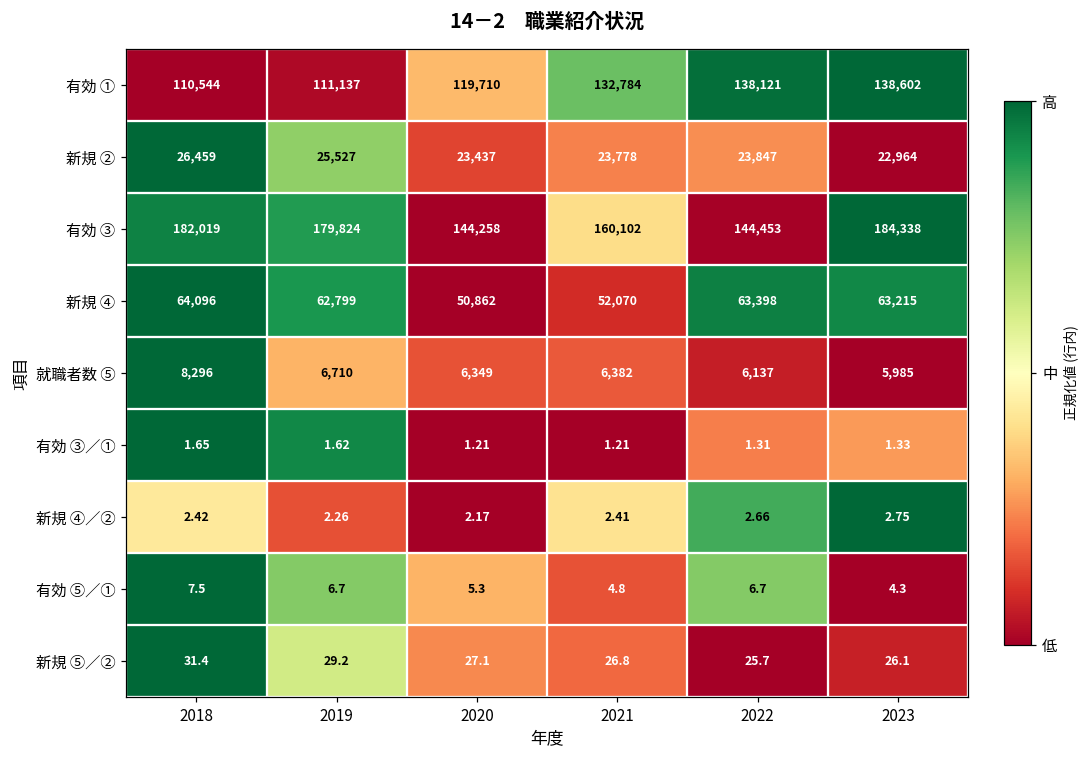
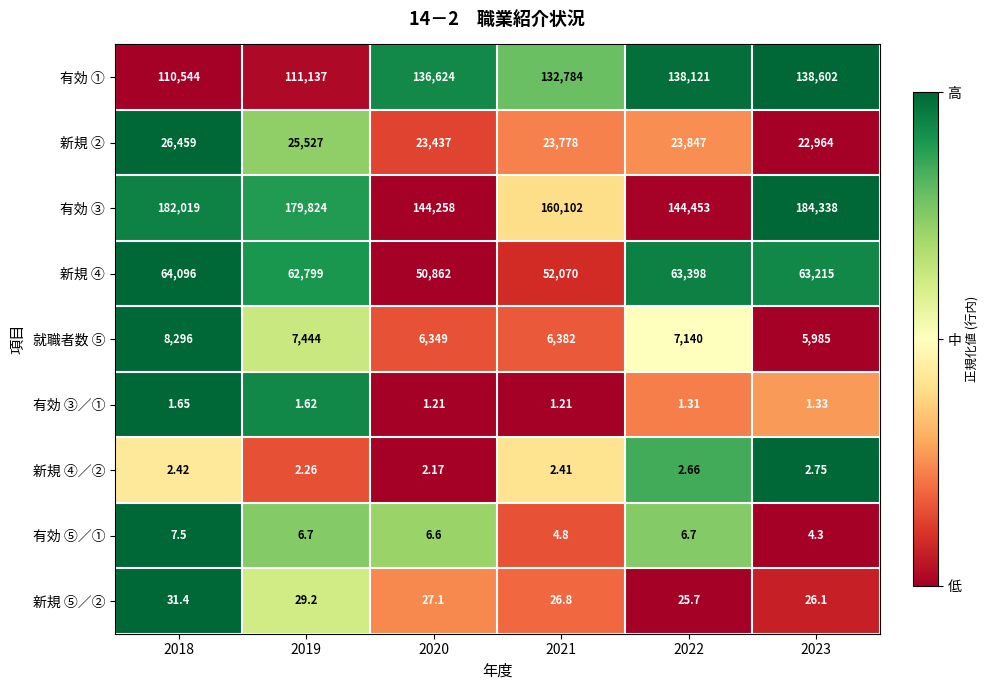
有効 ①, 2020: 119,710 -> 136,624
就職者数 ⑤, 2019: 6,710 -> 7,444
就職者数 ⑤, 2022: 6,137 -> 7,140
有効 ⑤／①, 2020: 5.3 -> 6.6
